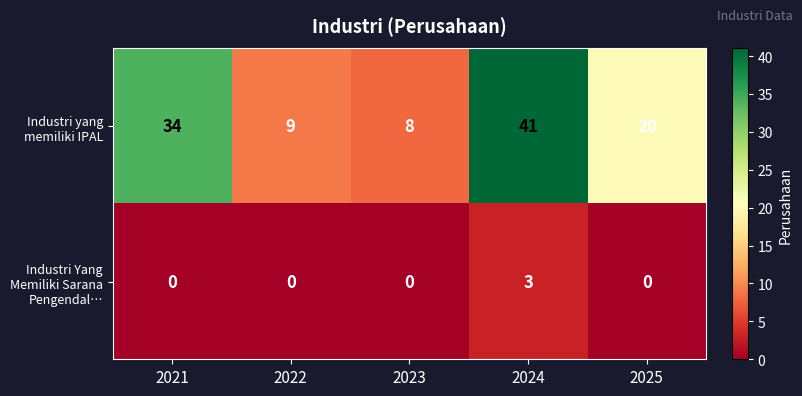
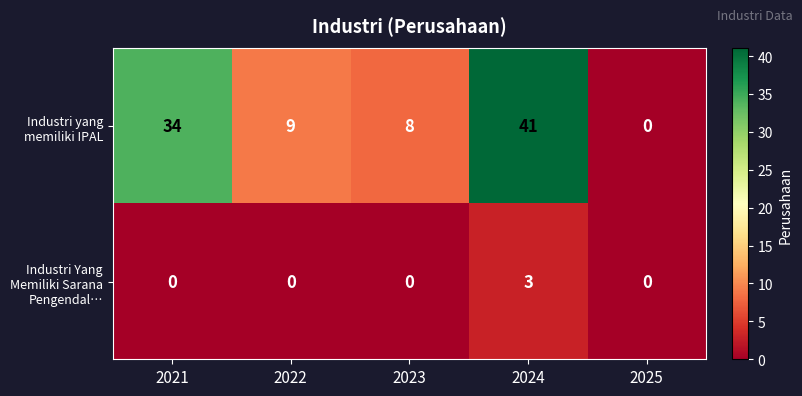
Industri yang memiliki IPAL, 2025: 20 -> 0
